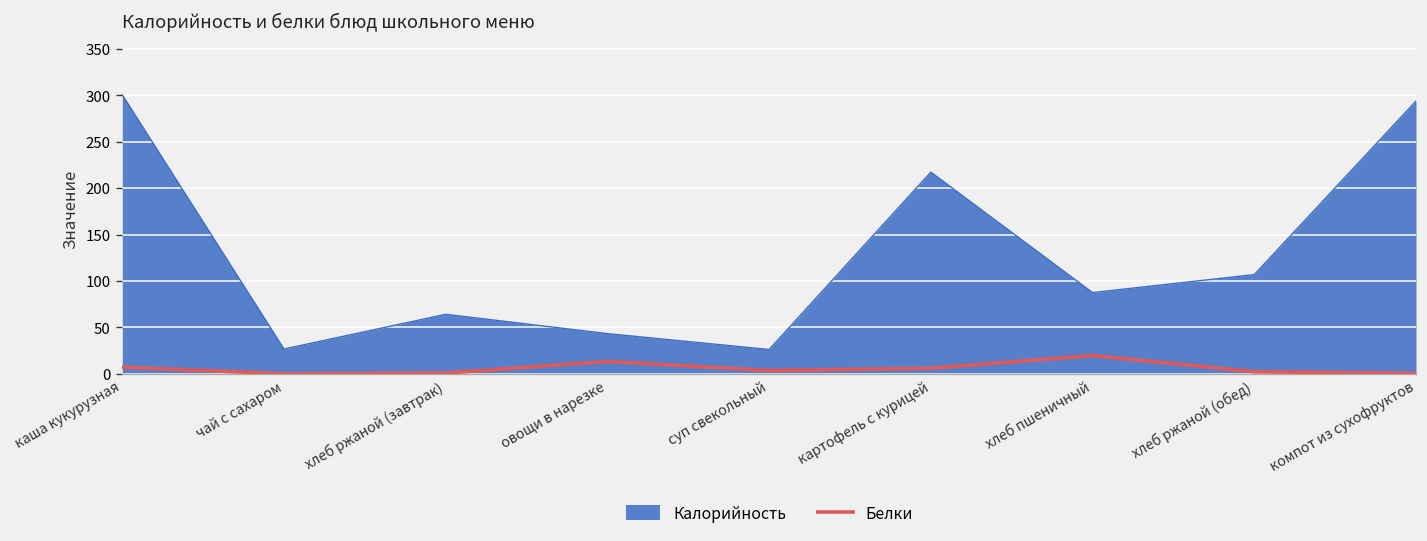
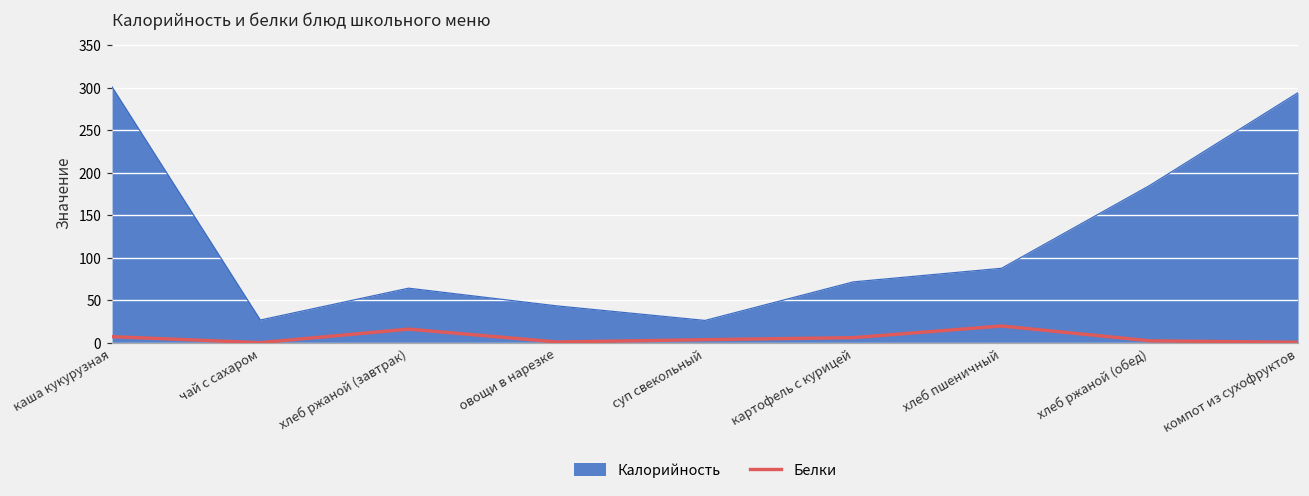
Белки, хлеб ржаной (завтрак): 0 -> 20
Белки, овощи в нарезке: 10 -> 0
Калорийность, картофель с курицей: 220 -> 70
Калорийность, хлеб ржаной (обед): 110 -> 190
